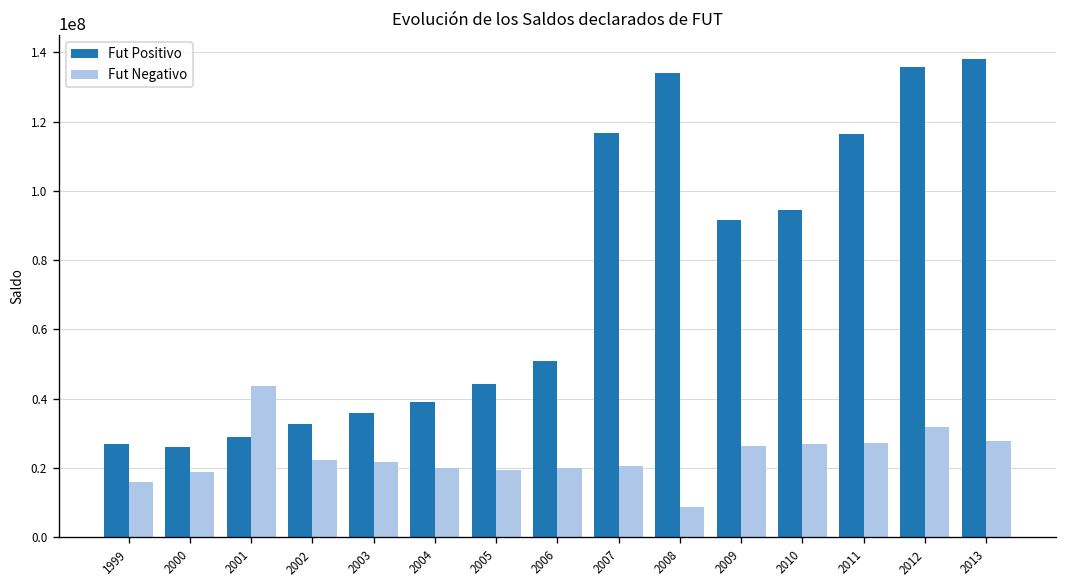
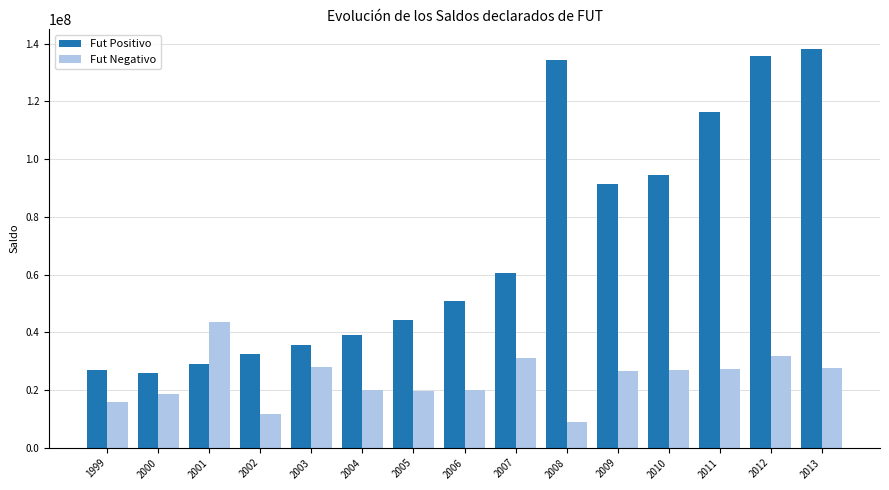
Fut Negativo, 2002: 22000000 -> 12000000
Fut Negativo, 2003: 22000000 -> 28000000
Fut Positivo, 2007: 117000000 -> 60000000
Fut Negativo, 2007: 21000000 -> 31000000
